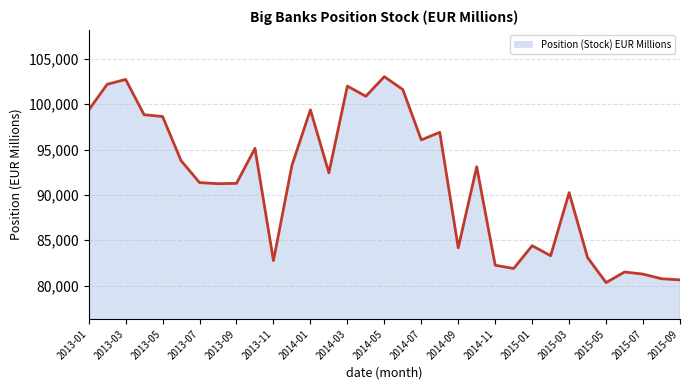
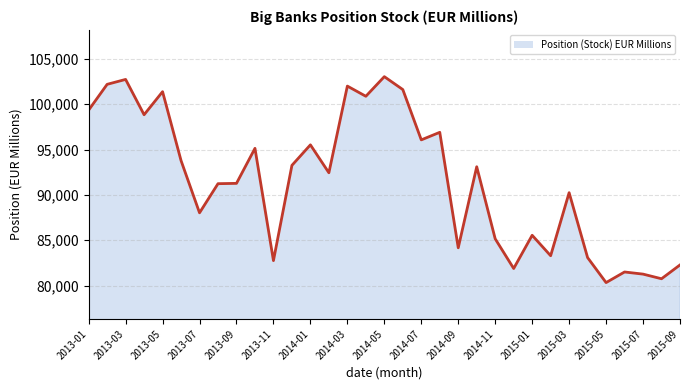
2013-05: 99,000 -> 101,000
2013-07: 91,000 -> 88,000
2014-01: 99,000 -> 96,000
2014-11: 82,000 -> 85,000
2015-01: 84,000 -> 86,000
2015-09: 81,000 -> 82,000
